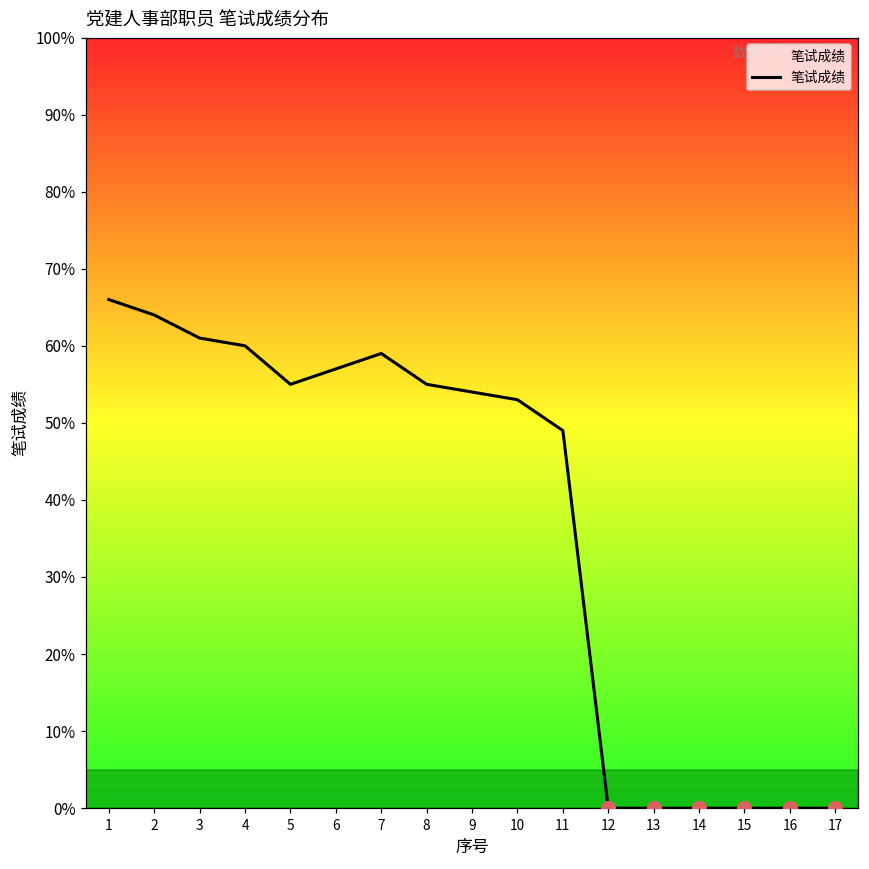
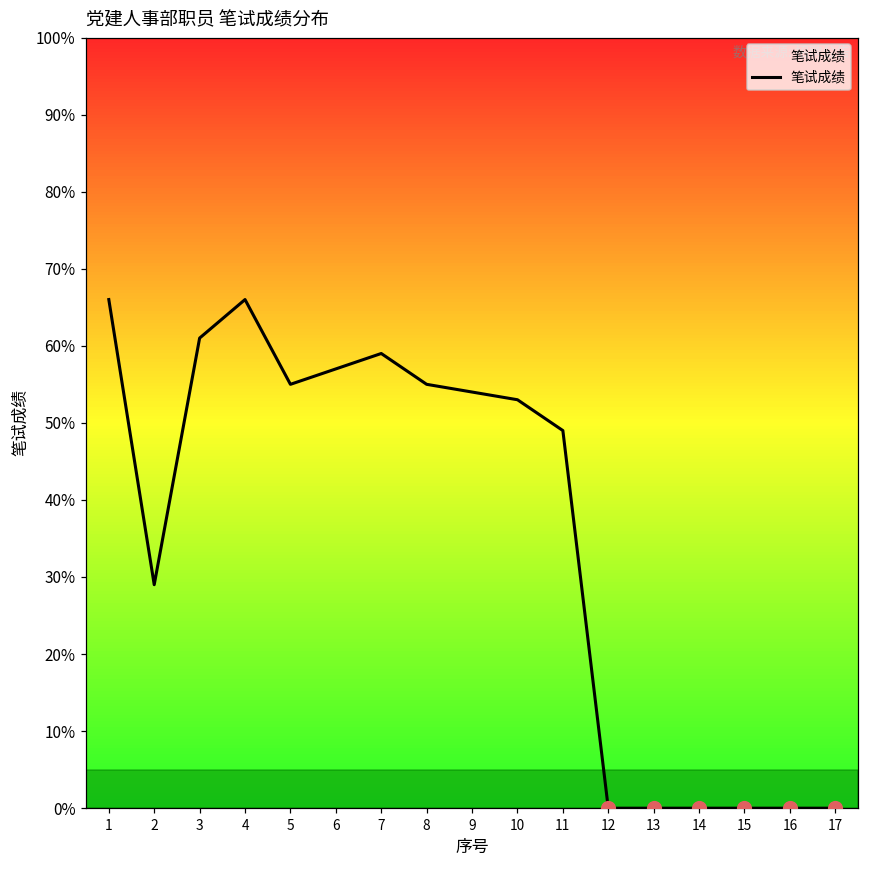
笔试成绩, 2: 64% -> 29%
笔试成绩, 4: 60% -> 66%
